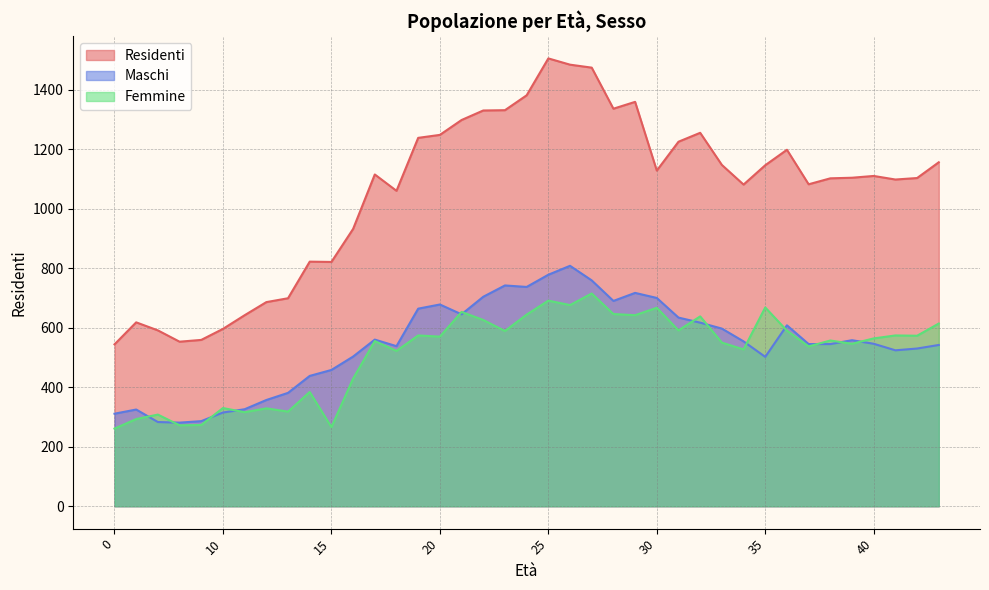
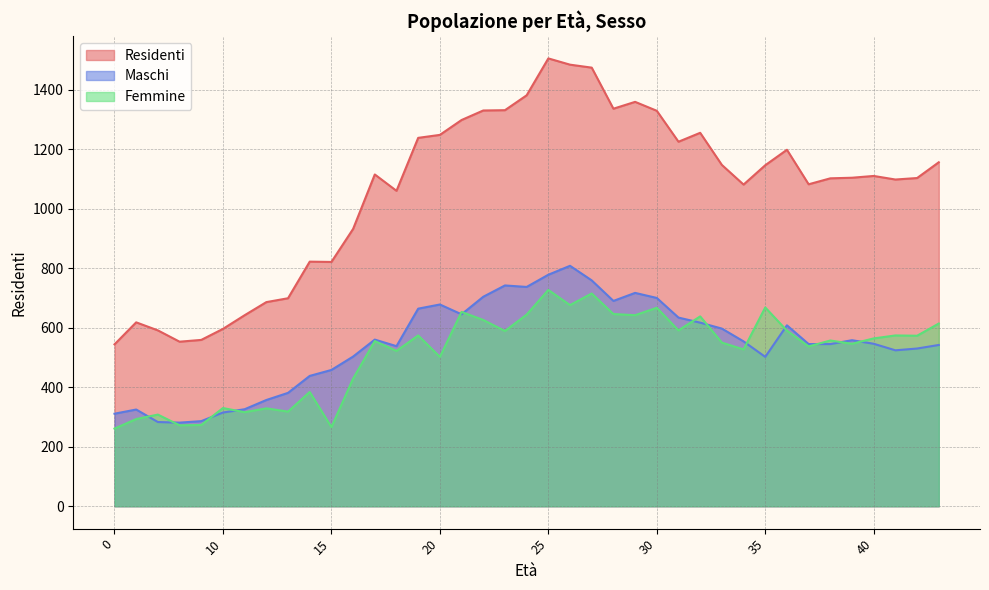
Femmine, 20: 570 -> 500
Femmine, 25: 690 -> 730
Residenti, 30: 1130 -> 1330
